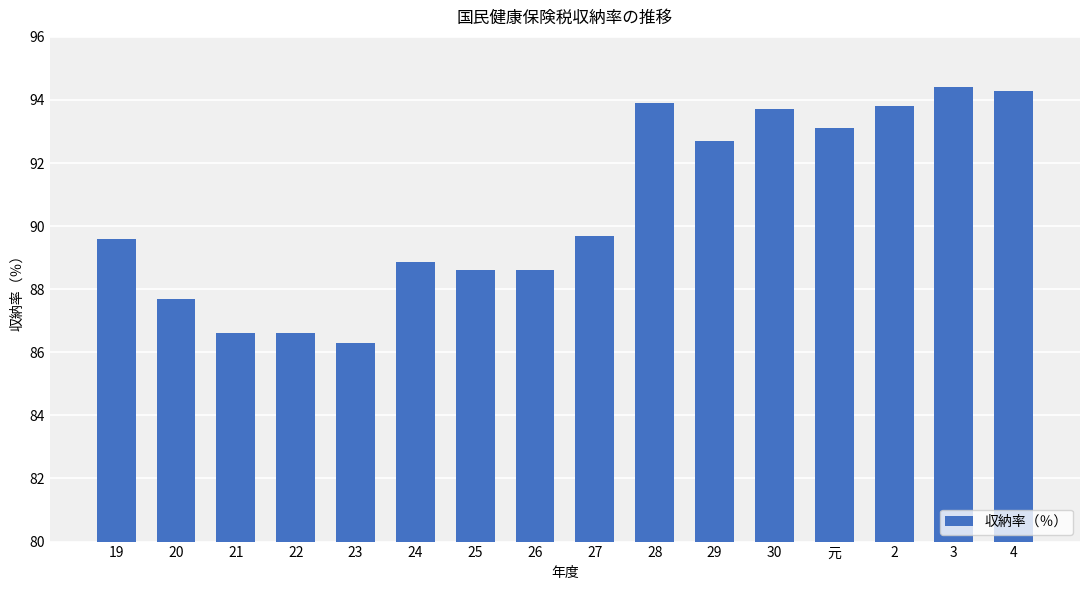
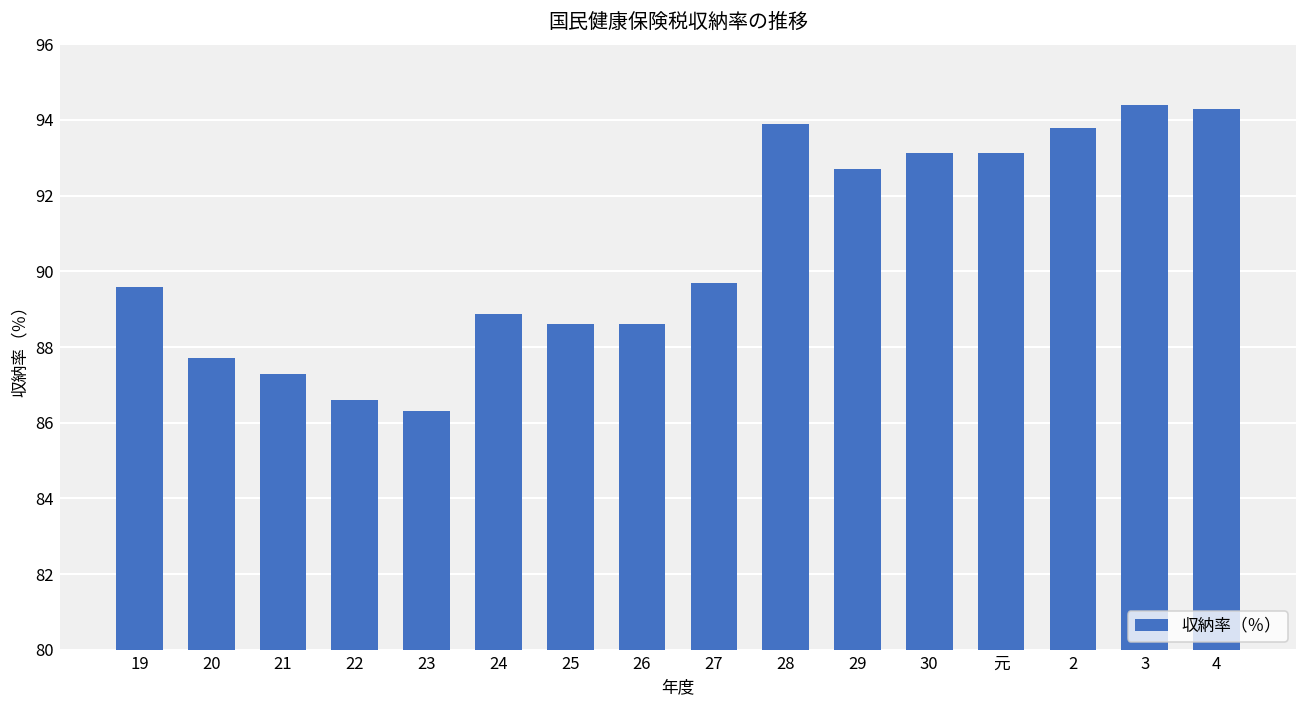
21: 86.6 -> 87.3
30: 93.7 -> 93.1
